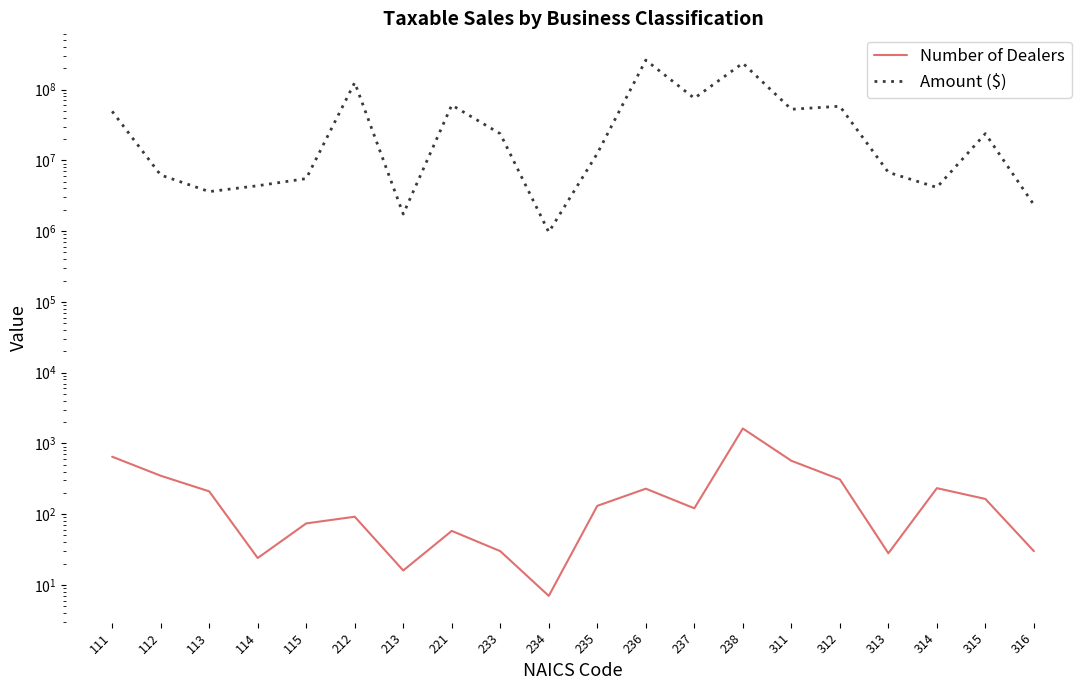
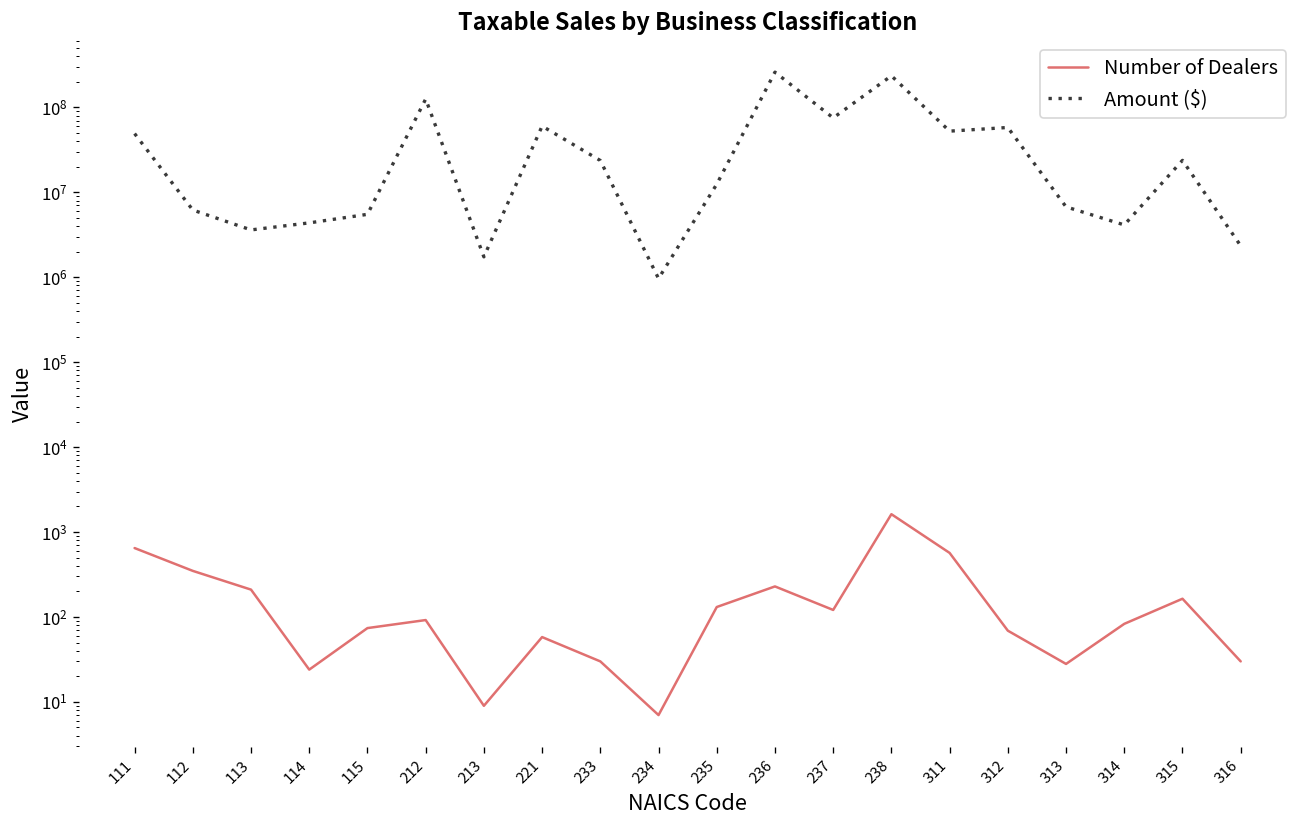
Number of Dealers, 213: 16 -> 9
Number of Dealers, 312: 300 -> 70
Number of Dealers, 314: 230 -> 80
